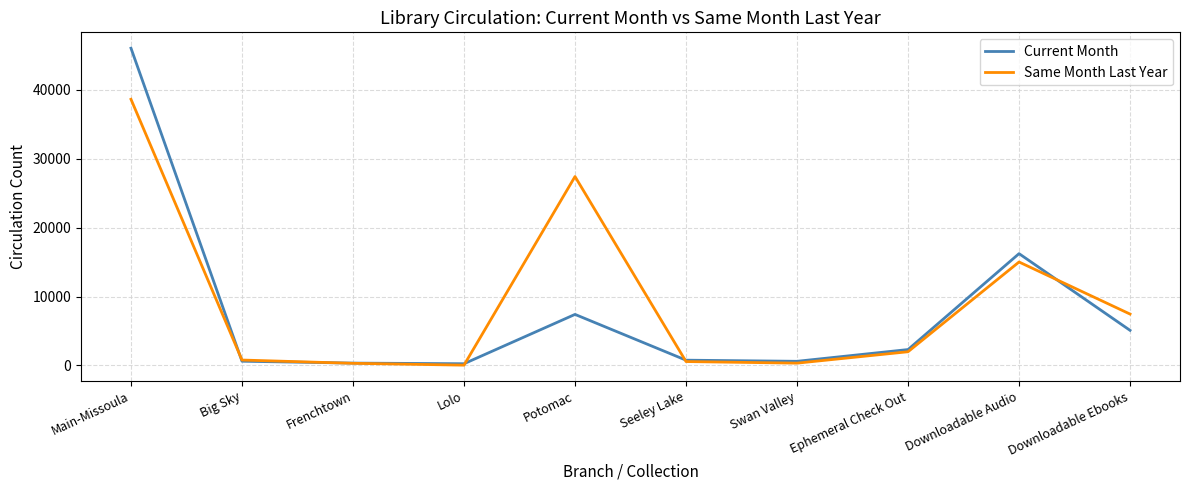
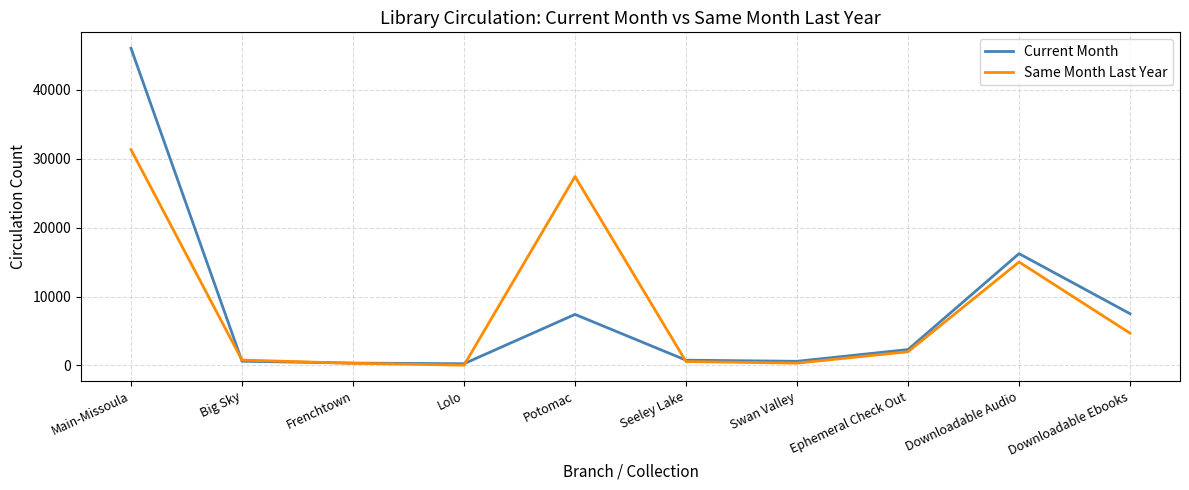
Same Month Last Year, Main-Missoula: 39000 -> 31000
Current Month, Downloadable Ebooks: 5000 -> 8000
Same Month Last Year, Downloadable Ebooks: 7000 -> 5000
